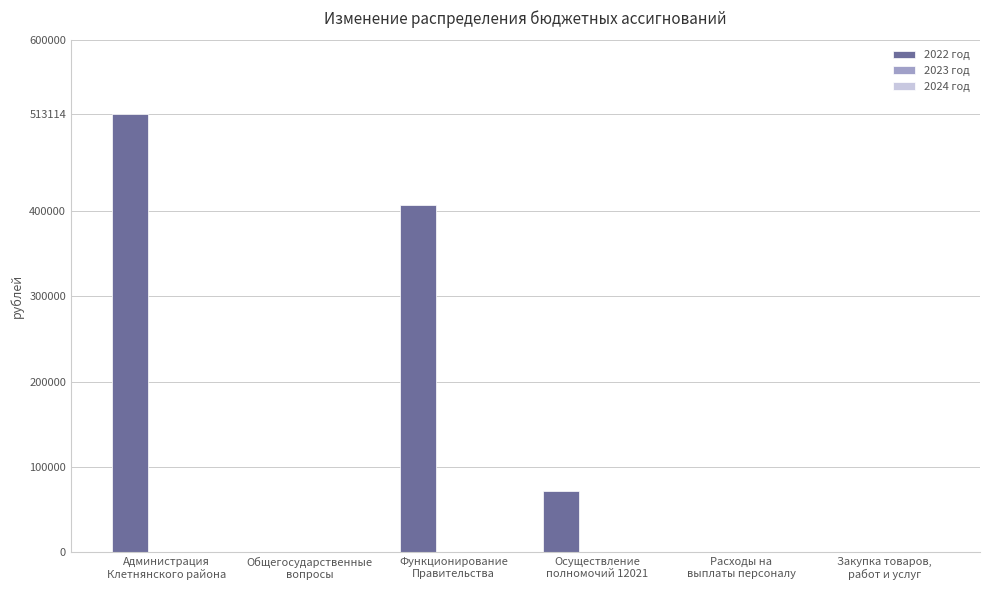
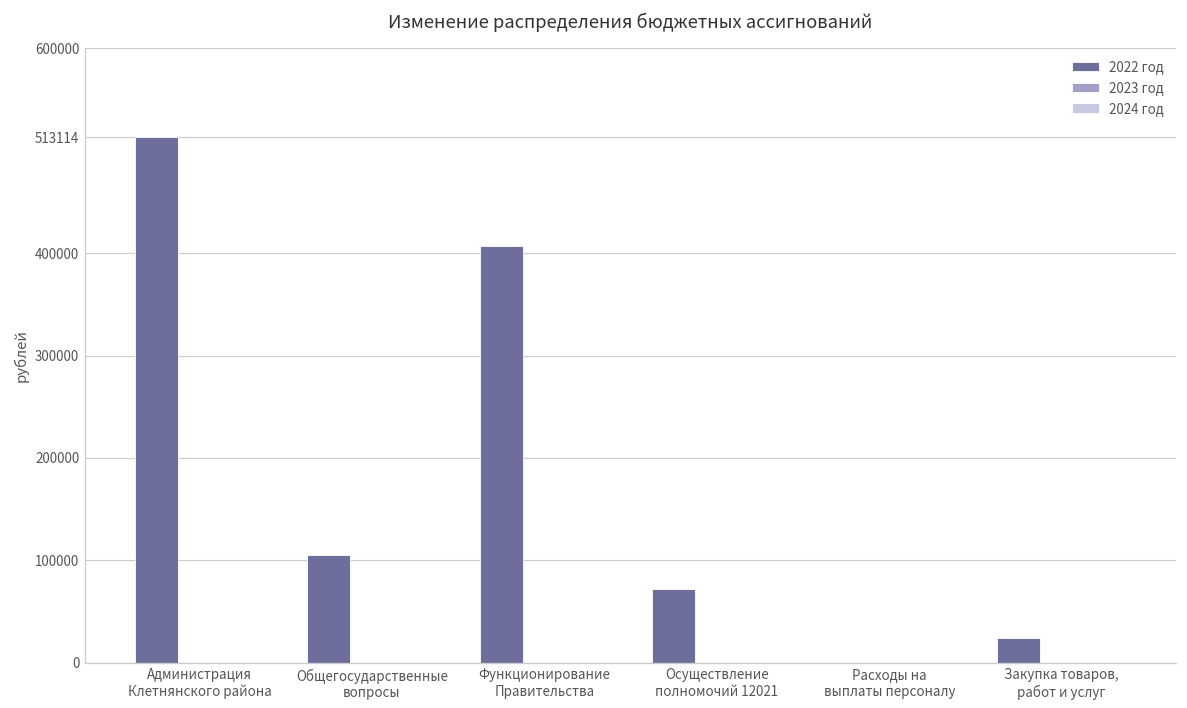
2022 год, Общегосударственные вопросы: 0 -> 110000
2022 год, Закупка товаров, работ и услуг: 0 -> 20000
